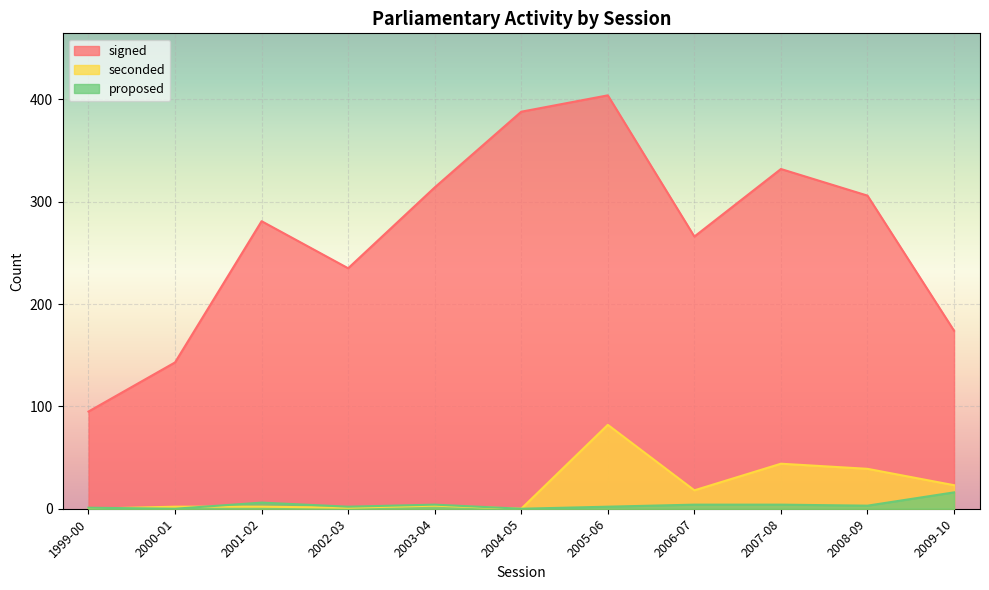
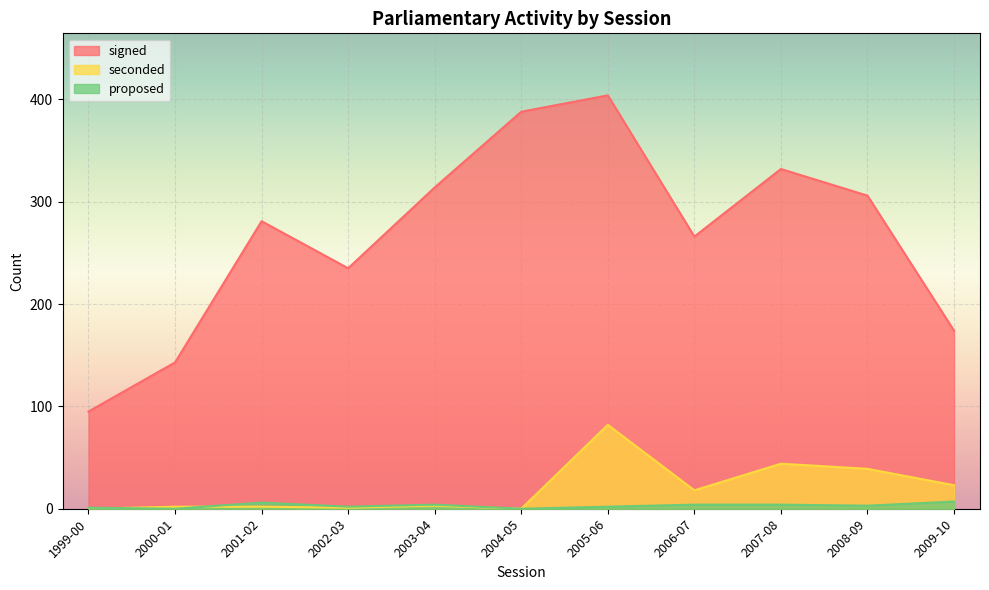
proposed, 2009-10: 16 -> 7
